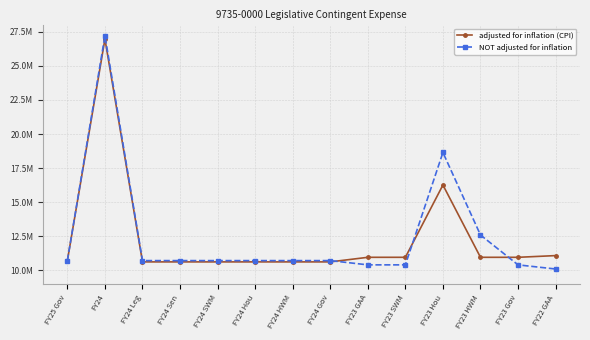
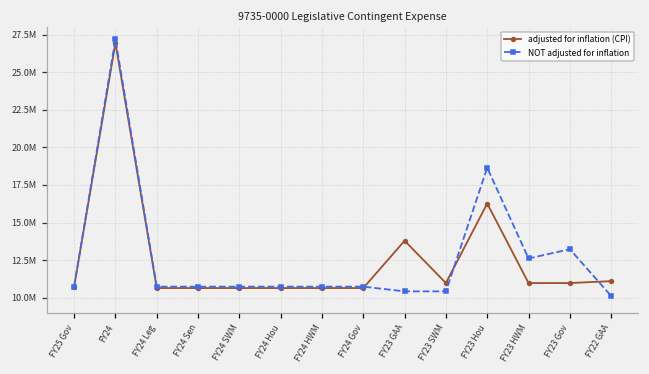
adjusted for inflation (CPI), FY23 GAA: 11000000 -> 13800000
NOT adjusted for inflation, FY23 Gov: 10400000 -> 13200000
